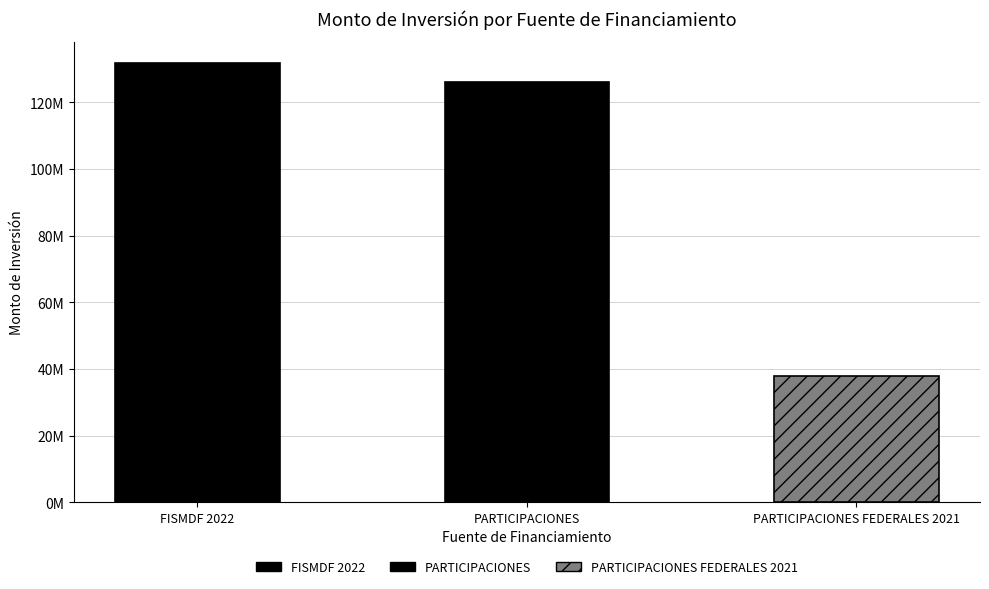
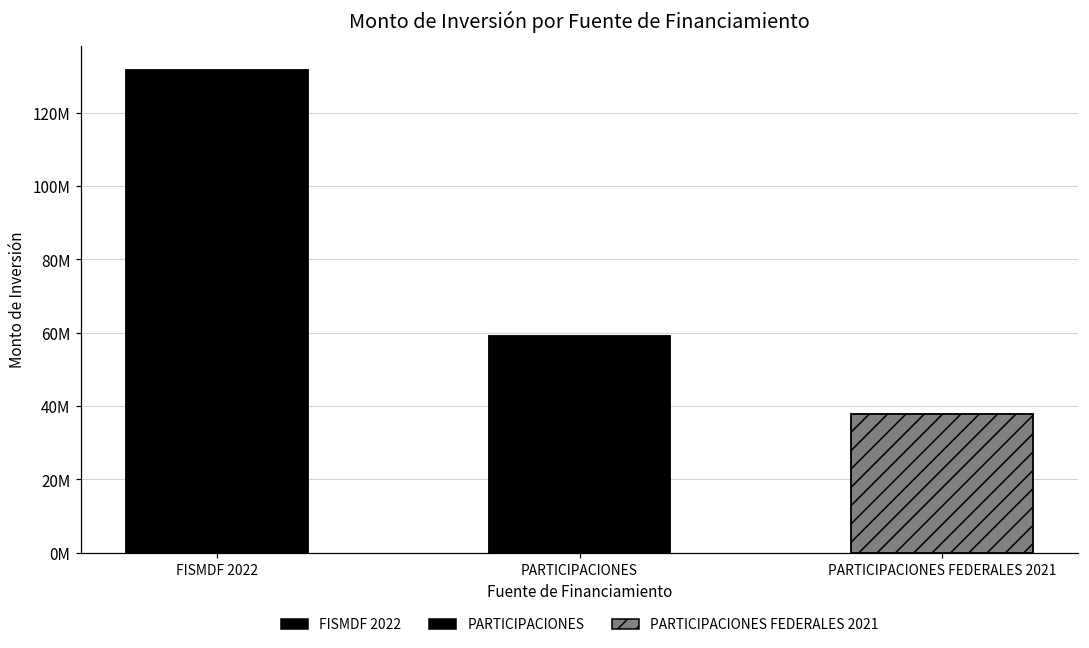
PARTICIPACIONES: 126000000 -> 59000000
